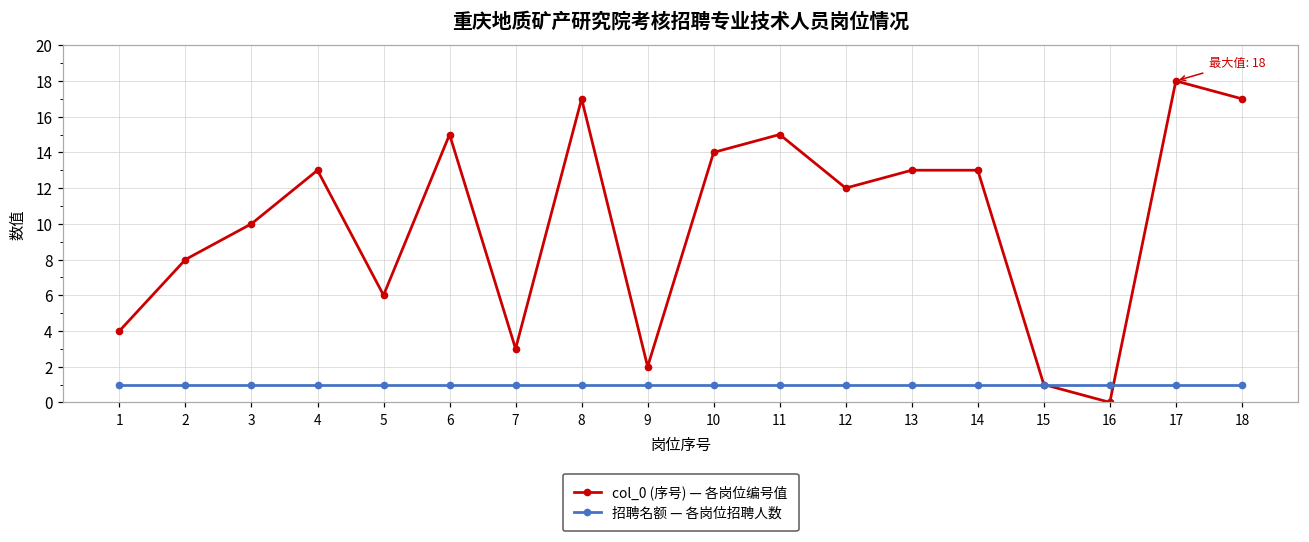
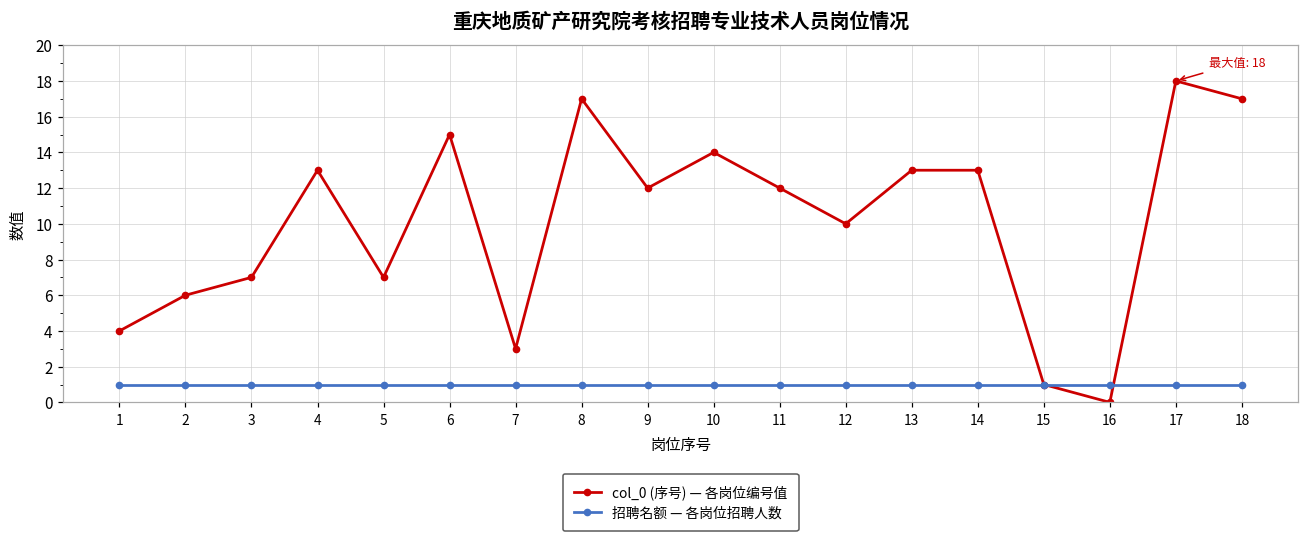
col_0 (序号) — 各岗位编号值, 2: 8 -> 6
col_0 (序号) — 各岗位编号值, 3: 10 -> 7
col_0 (序号) — 各岗位编号值, 5: 6 -> 7
col_0 (序号) — 各岗位编号值, 9: 2 -> 12
col_0 (序号) — 各岗位编号值, 11: 15 -> 12
col_0 (序号) — 各岗位编号值, 12: 12 -> 10
